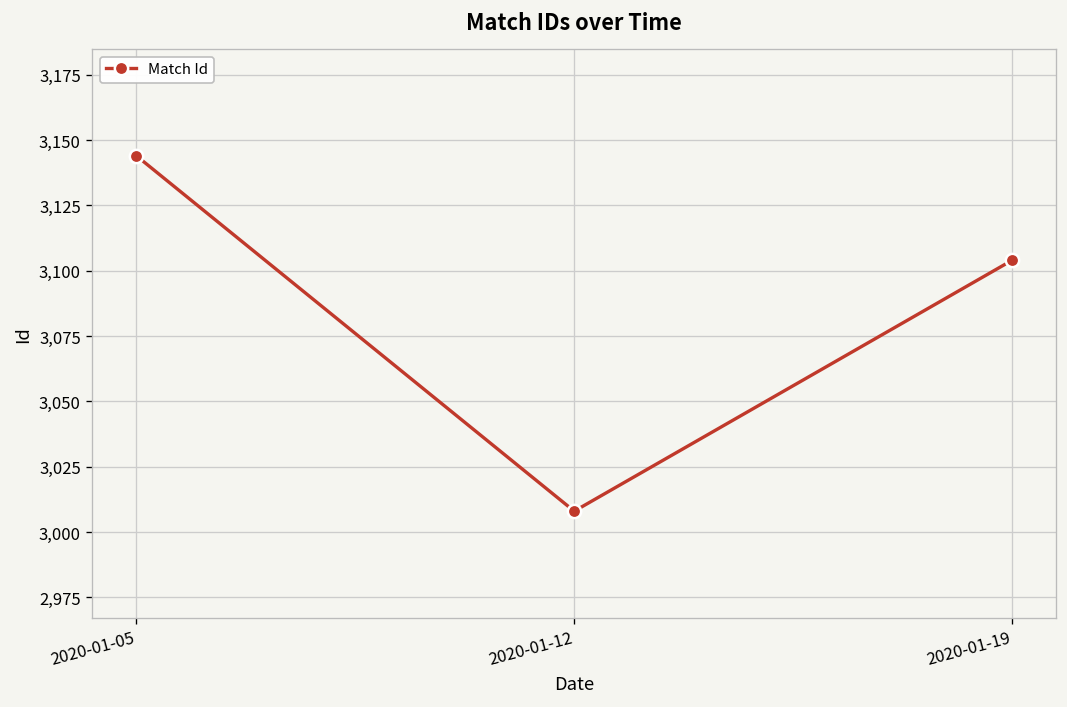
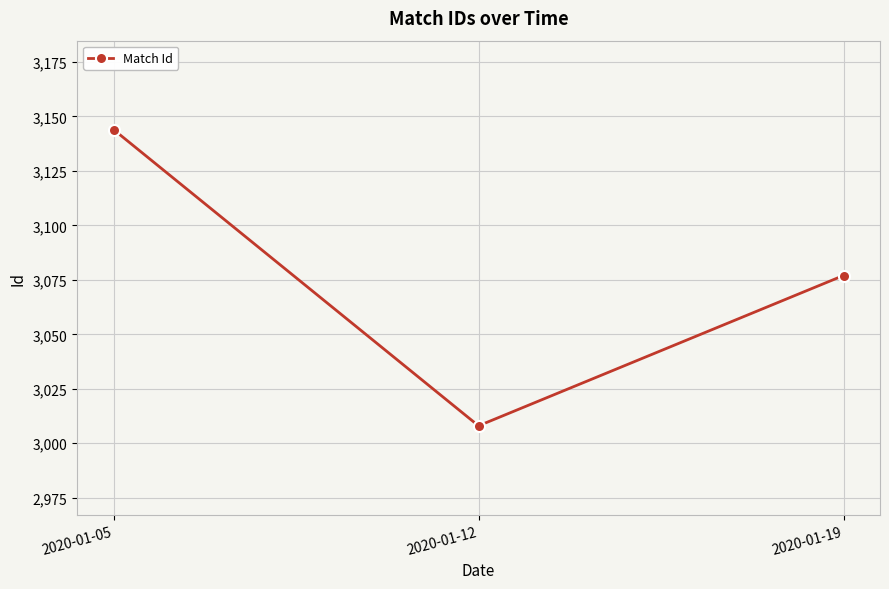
2020-01-19: 3,104 -> 3,077
